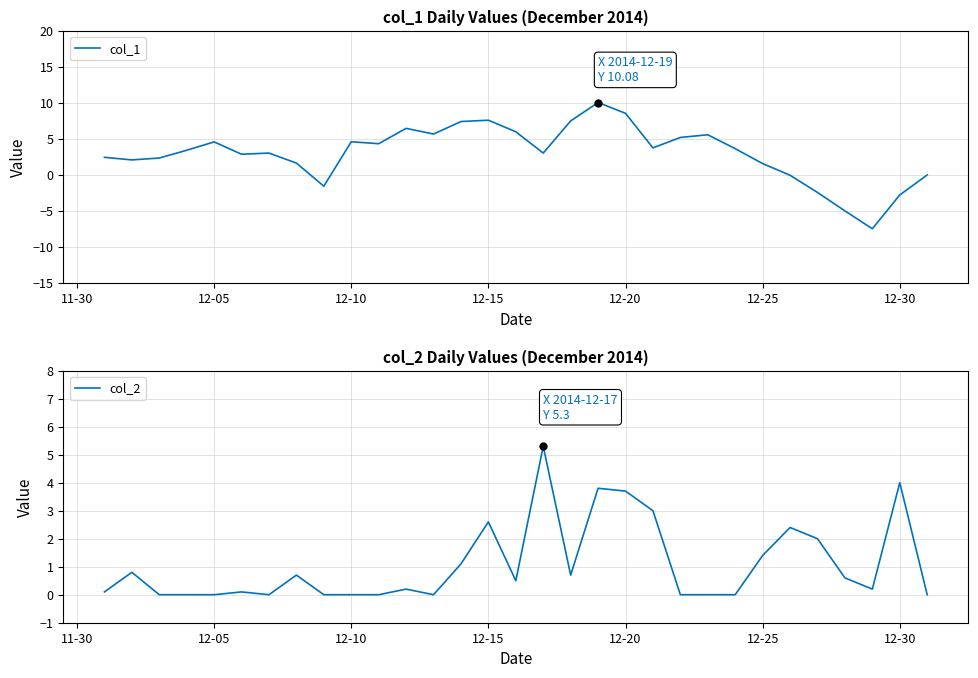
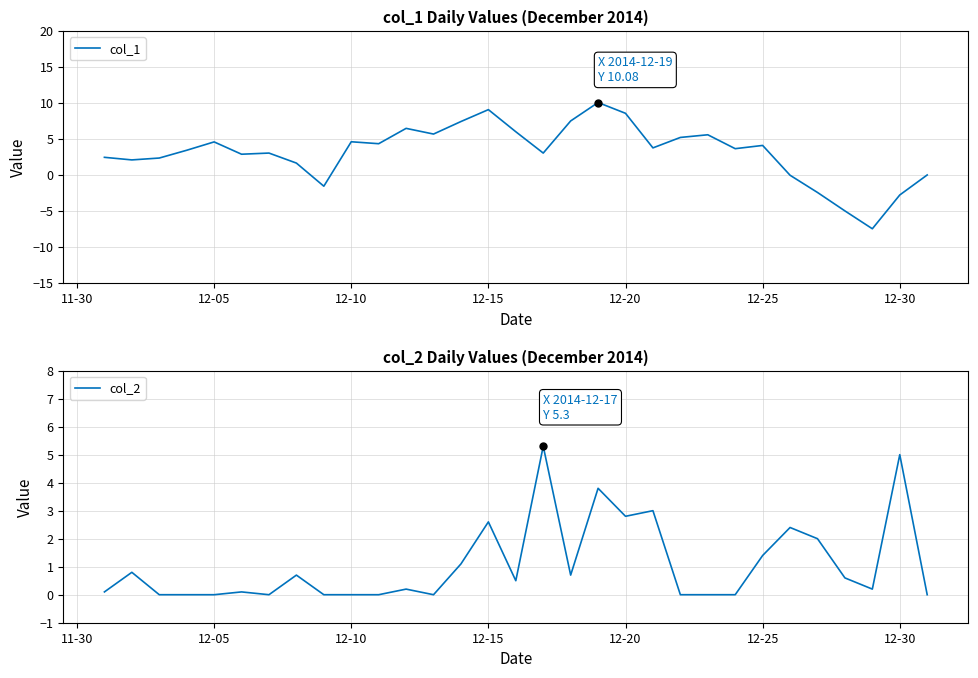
col_1 Daily Values (December 2014), col_1, 12-15: 8 -> 9
col_1 Daily Values (December 2014), col_1, 12-25: 2 -> 4
col_2 Daily Values (December 2014), col_2, 12-20: 3.7 -> 2.8
col_2 Daily Values (December 2014), col_2, 12-30: 4 -> 5
